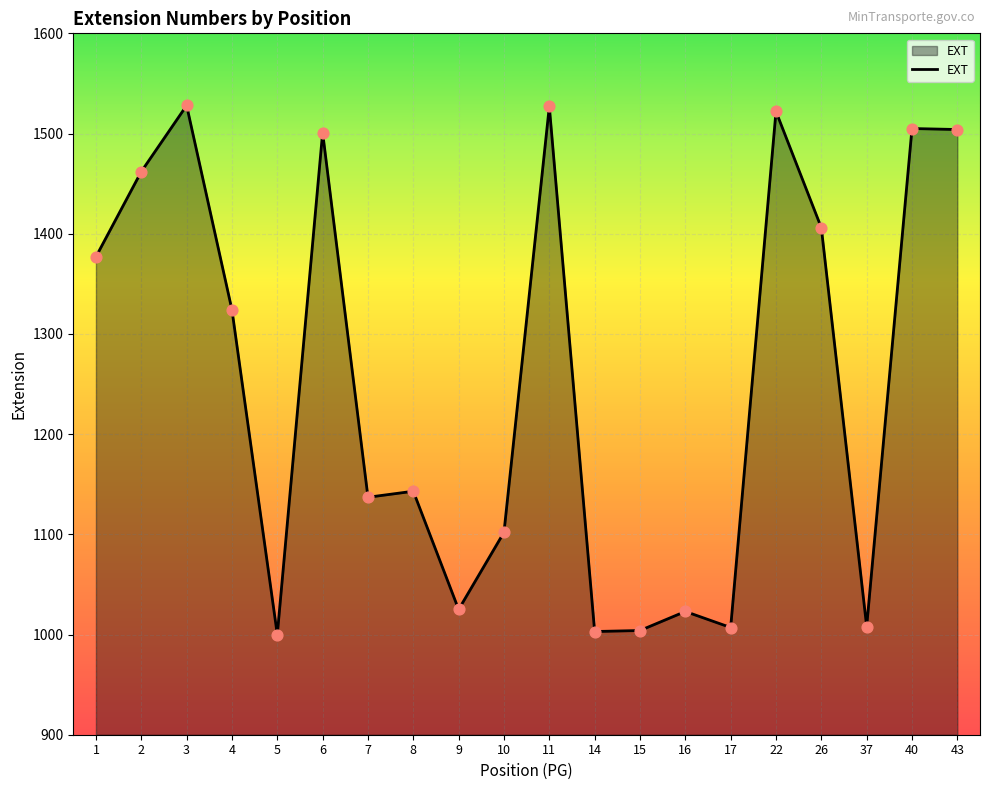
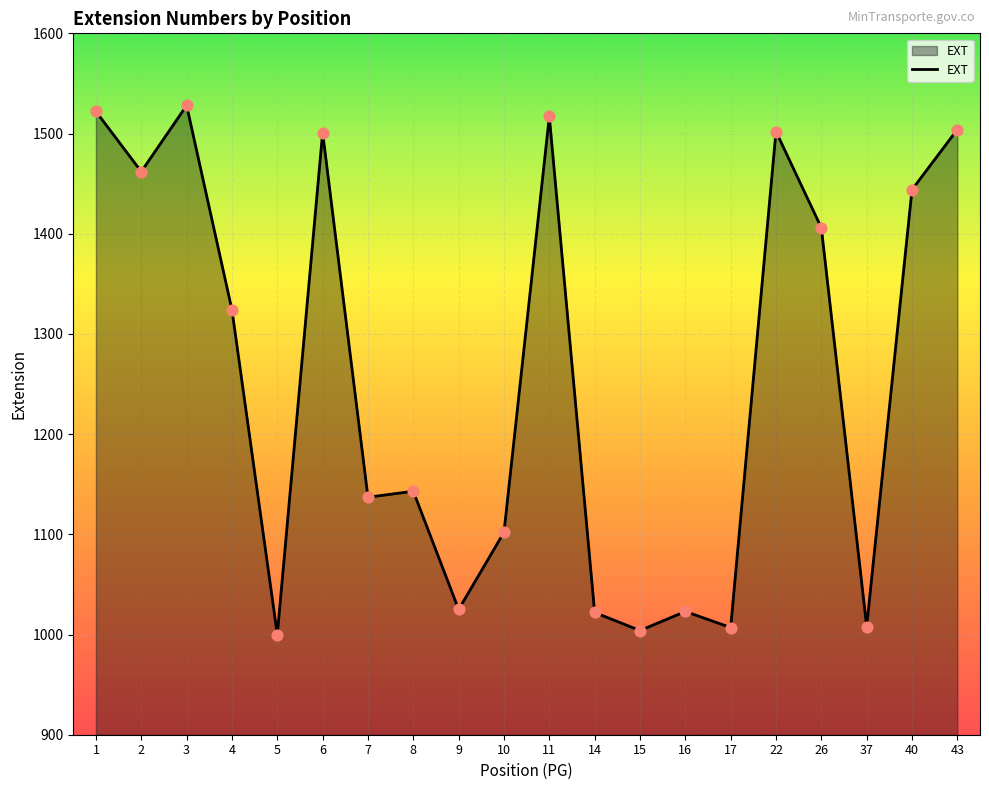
1: 1377 -> 1522
11: 1527 -> 1517
14: 1003 -> 1022
22: 1522 -> 1502
40: 1505 -> 1444
